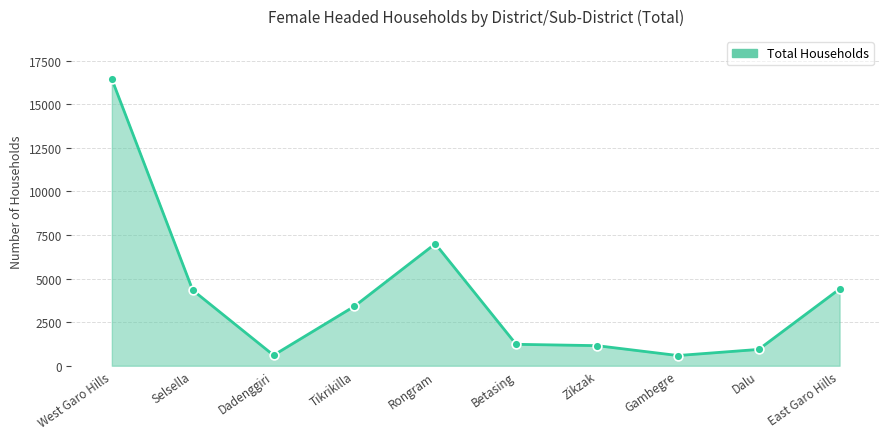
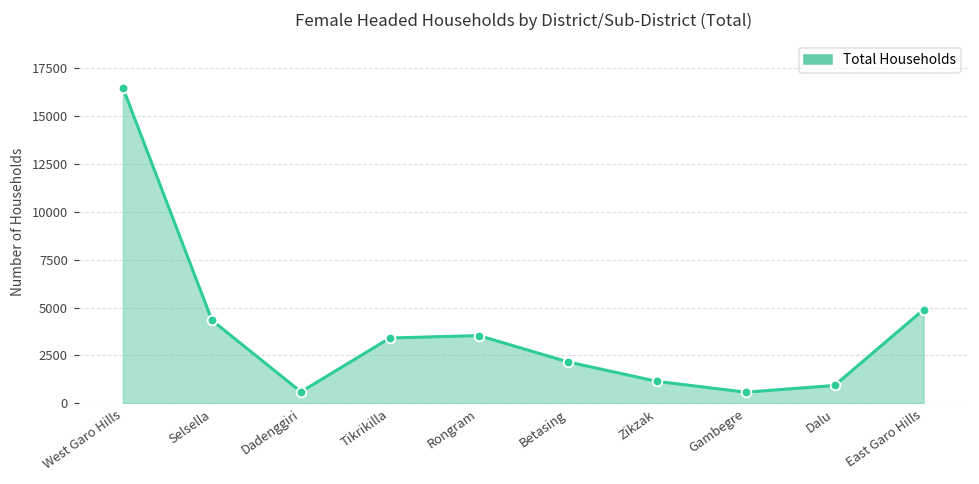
Rongram: 7000 -> 3500
Betasing: 1200 -> 2200
East Garo Hills: 4400 -> 4900
